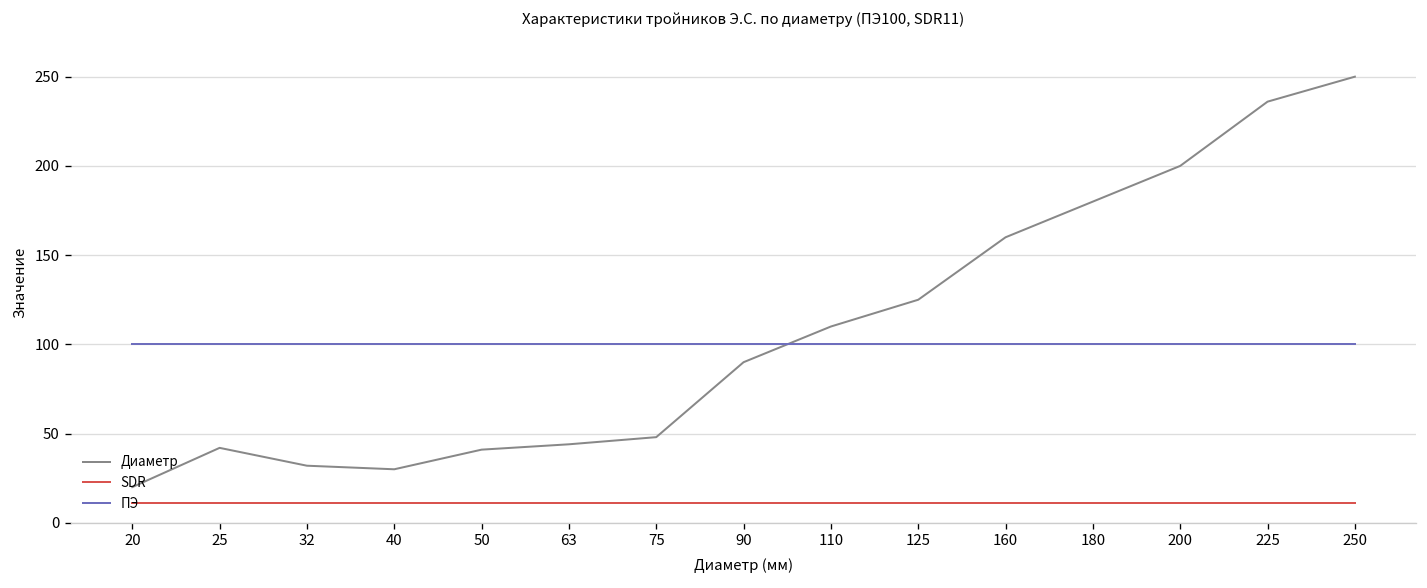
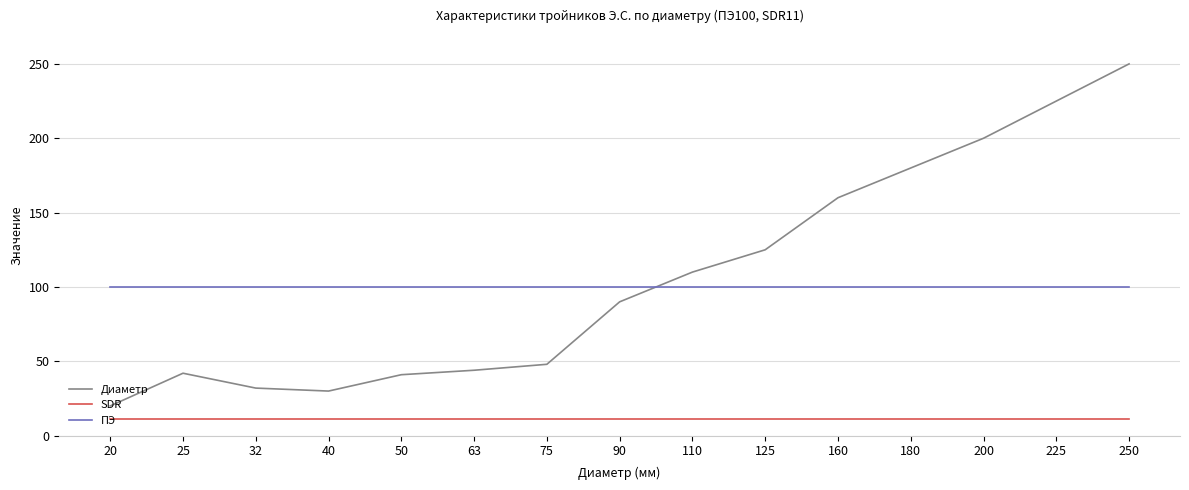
Диаметр, 225: 236 -> 225
